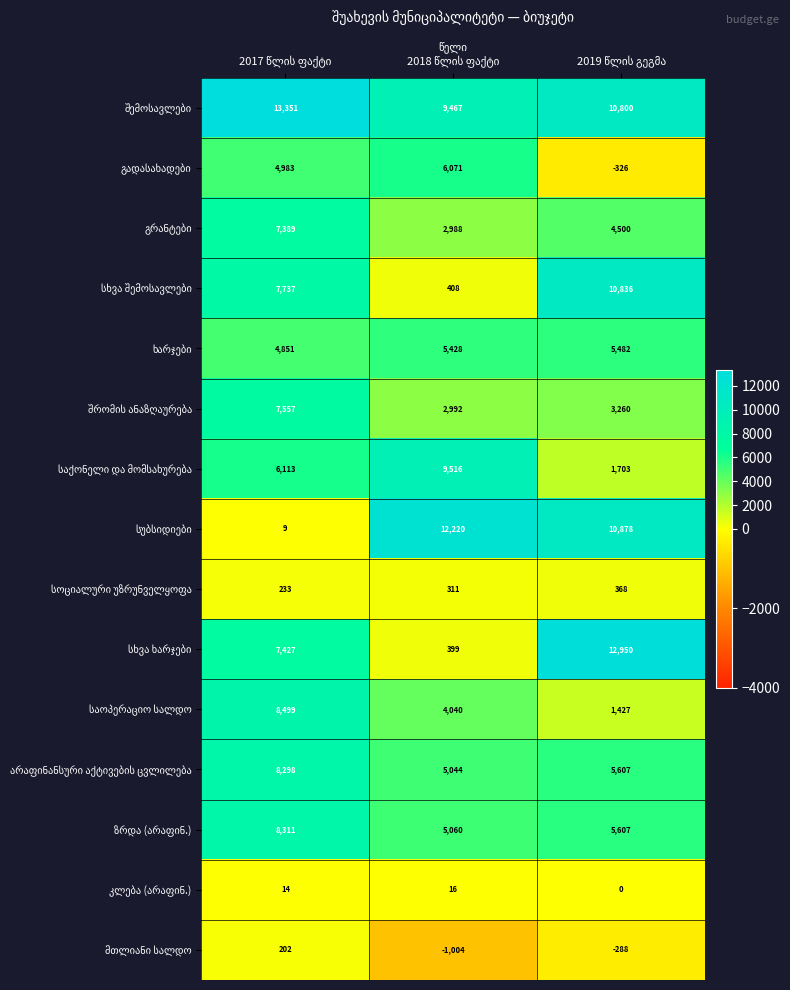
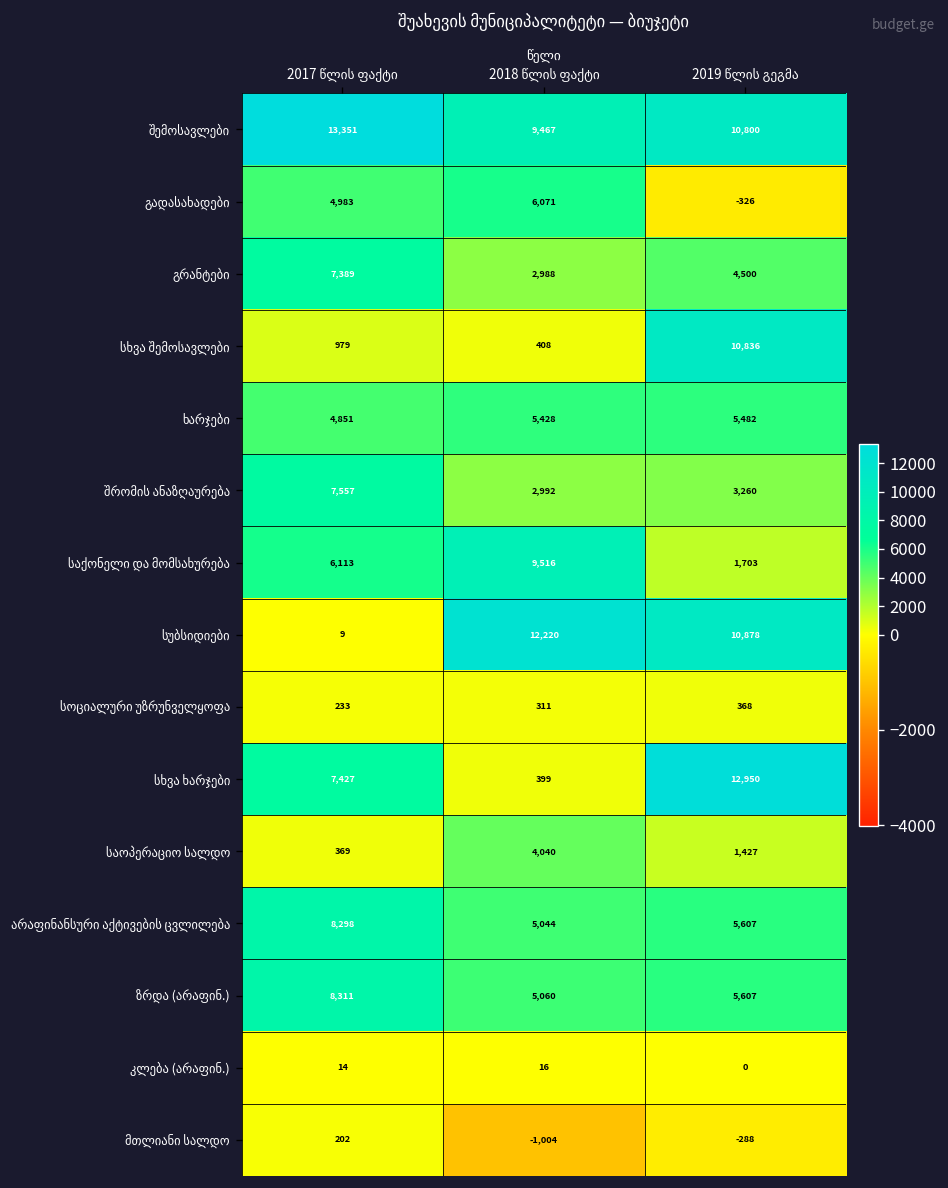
სხვა შემოსავლები, 2017 წლის ფაქტი: 7,737 -> 979
საოპერაციო სალდო, 2017 წლის ფაქტი: 8,499 -> 369
